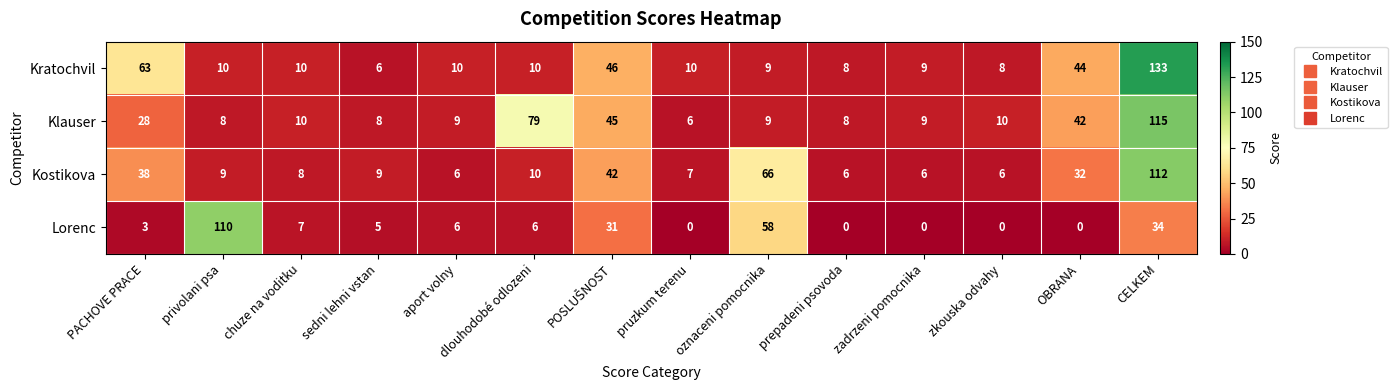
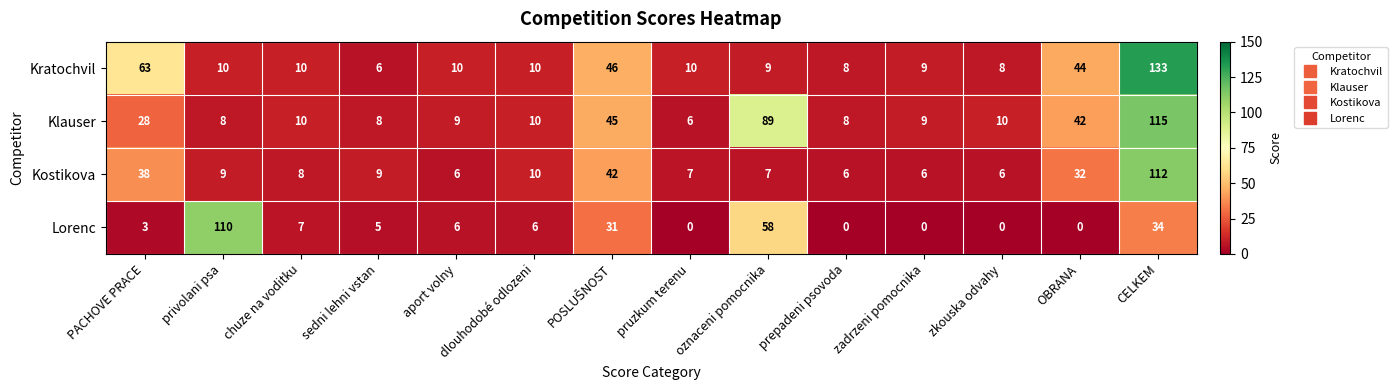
Klauser, dlouhodobé odlozeni: 79 -> 10
Klauser, oznaceni pomocnika: 9 -> 89
Kostikova, oznaceni pomocnika: 66 -> 7
